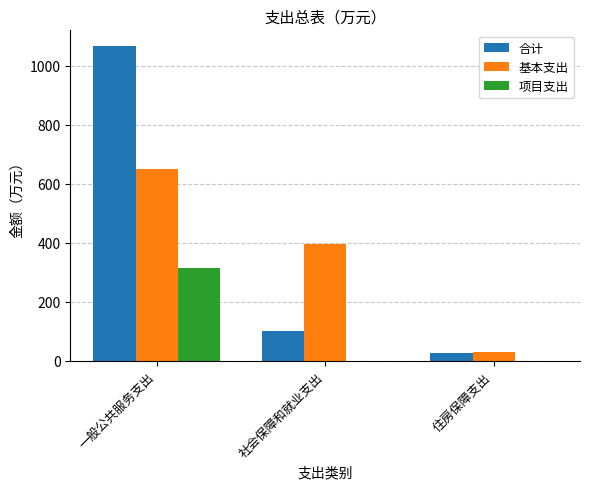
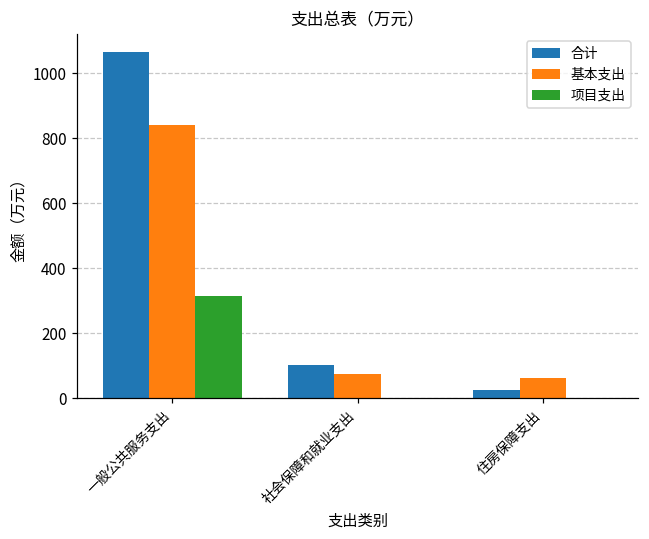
基本支出, 一般公共服务支出: 650 -> 840
基本支出, 社会保障和就业支出: 390 -> 70
基本支出, 住房保障支出: 30 -> 60
